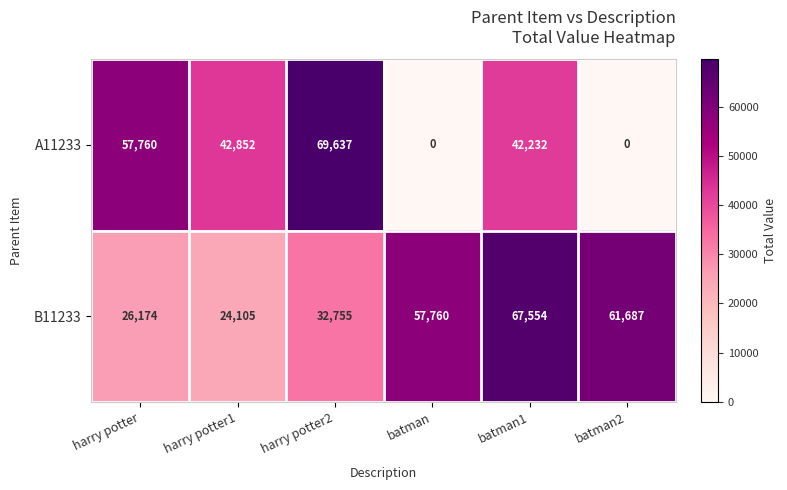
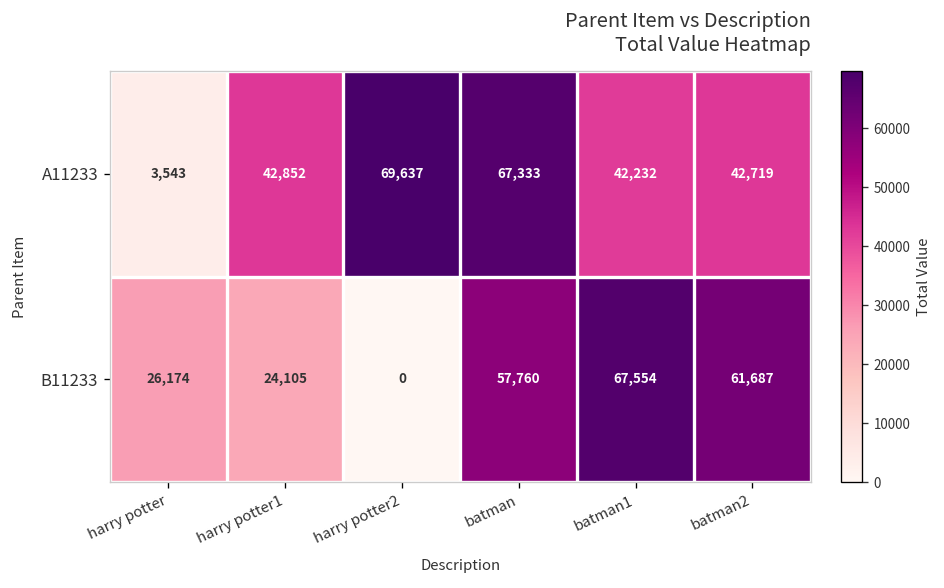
A11233, harry potter: 57,760 -> 3,543
A11233, batman: 0 -> 67,333
A11233, batman2: 0 -> 42,719
B11233, harry potter2: 32,755 -> 0
